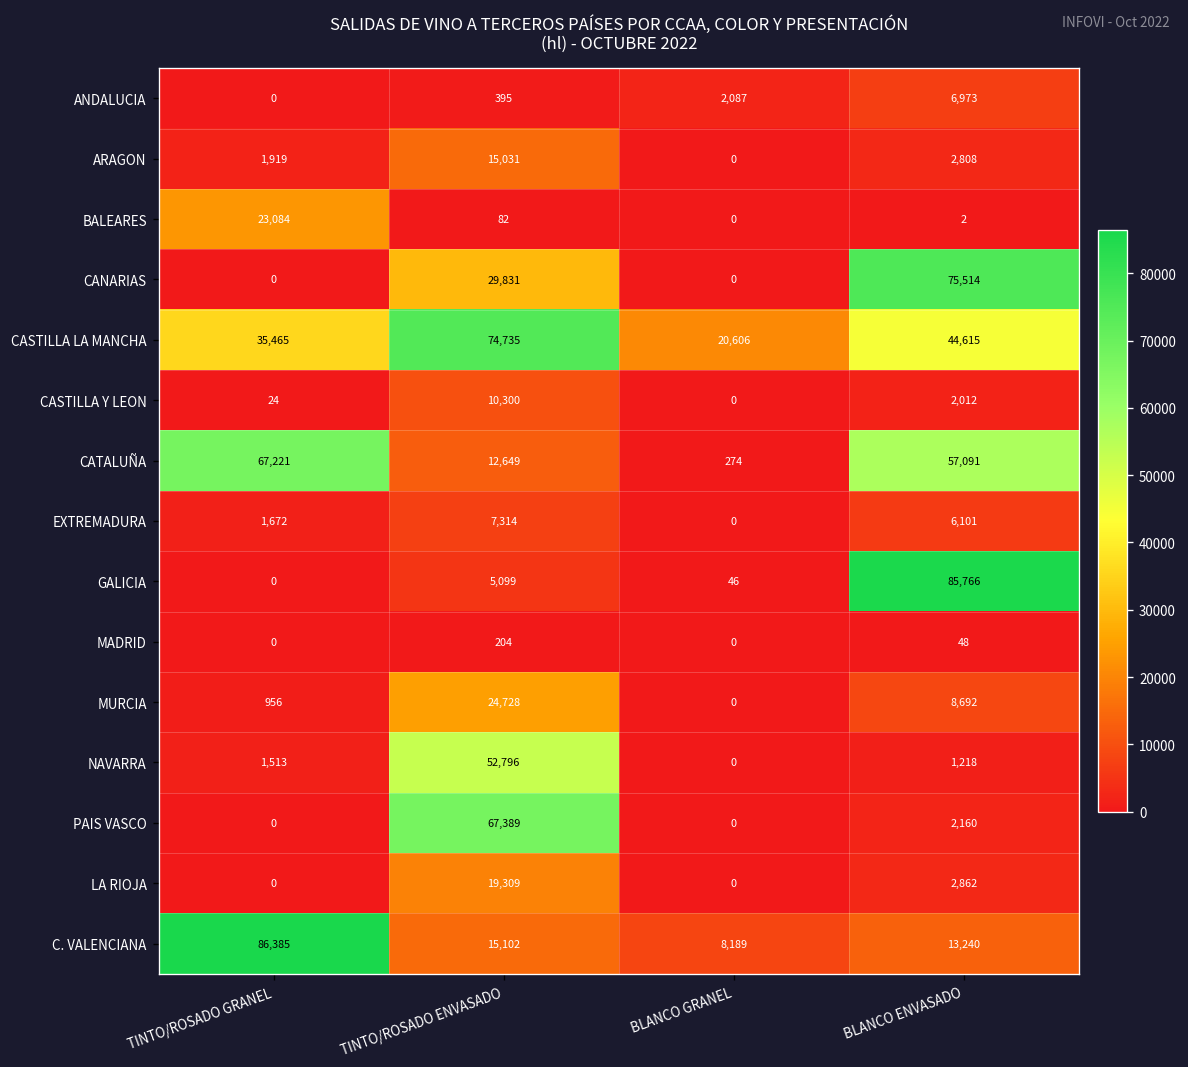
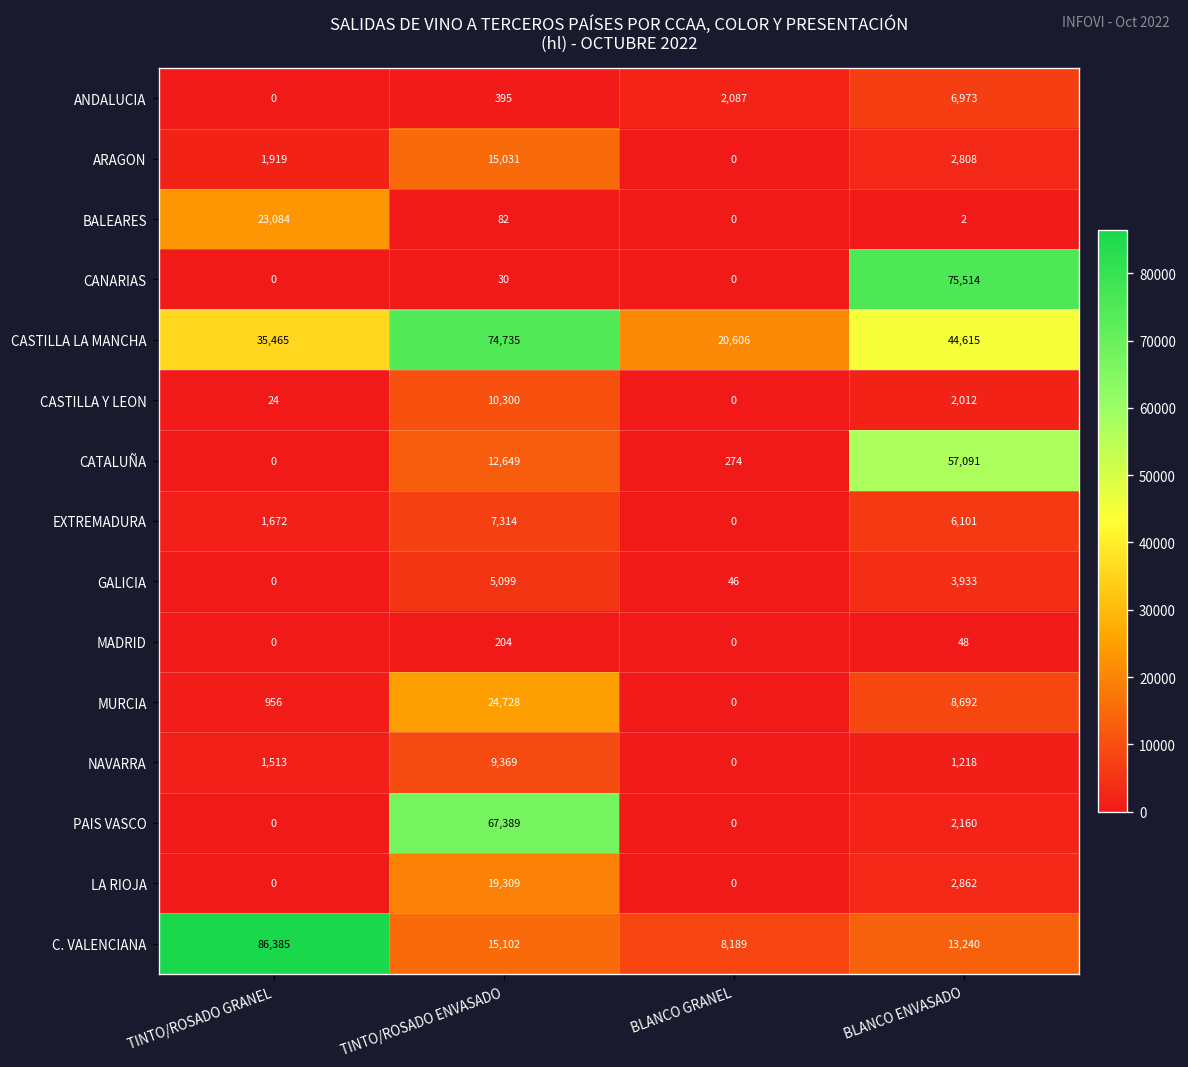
CANARIAS, TINTO/ROSADO ENVASADO: 29,831 -> 30
CATALUÑA, TINTO/ROSADO GRANEL: 67,221 -> 0
GALICIA, BLANCO ENVASADO: 85,766 -> 3,933
NAVARRA, TINTO/ROSADO ENVASADO: 52,796 -> 9,369
